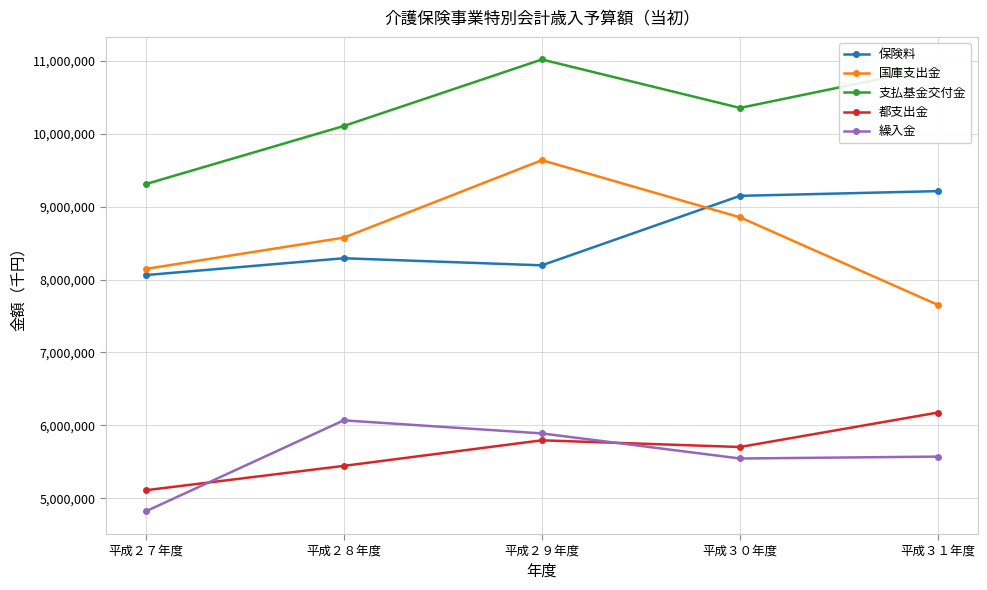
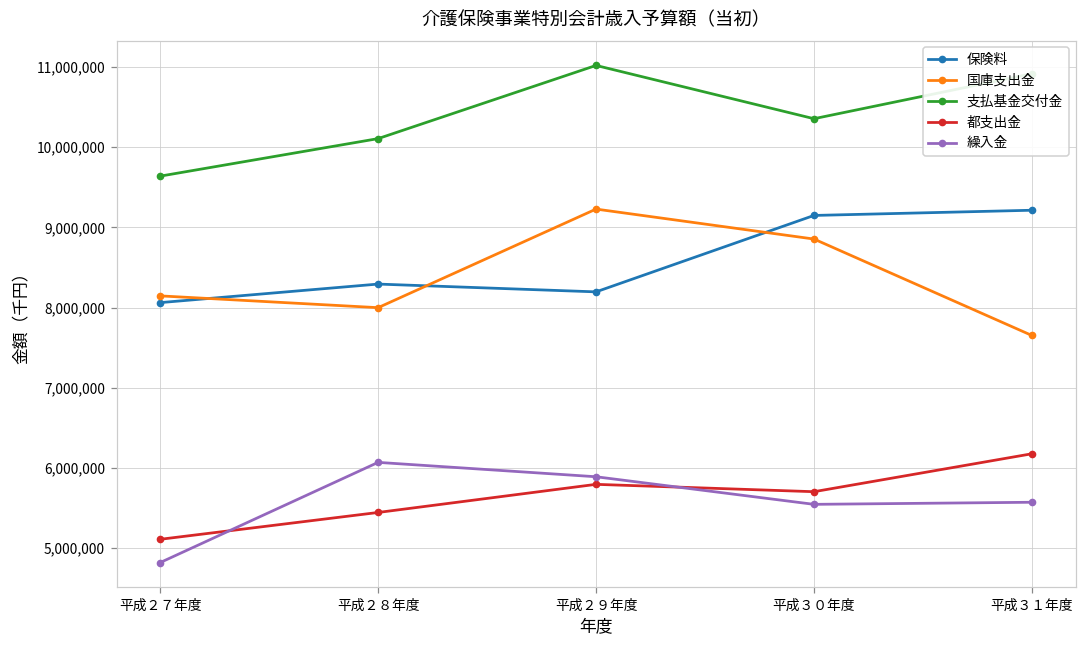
支払基金交付金, 平成２７年度: 9,300,000 -> 9,600,000
国庫支出金, 平成２８年度: 8,600,000 -> 8,000,000
国庫支出金, 平成２９年度: 9,600,000 -> 9,200,000
